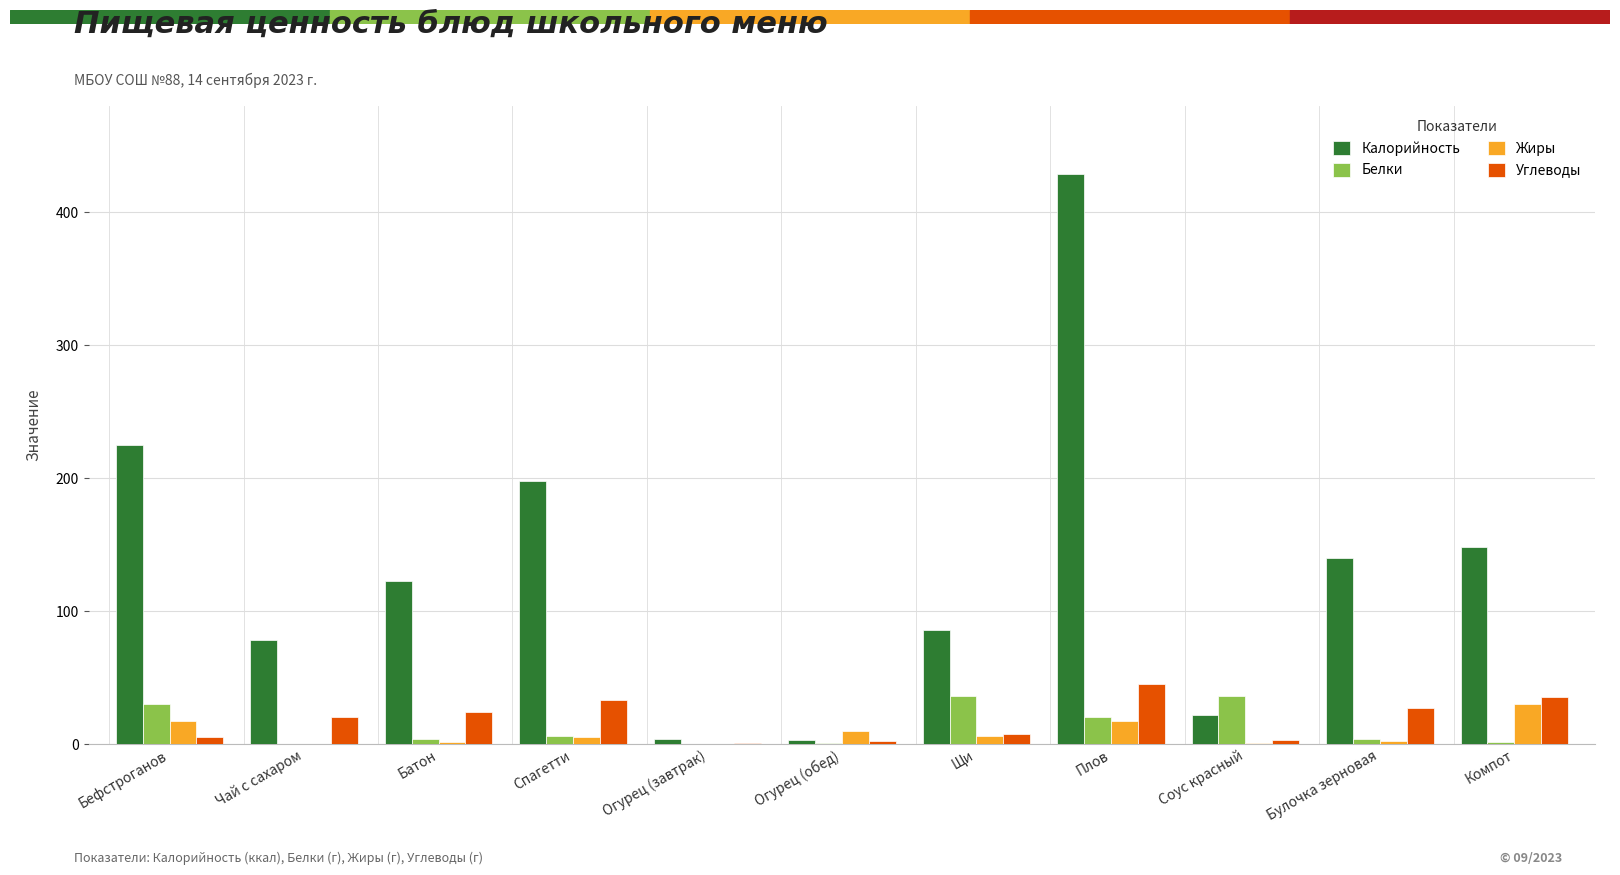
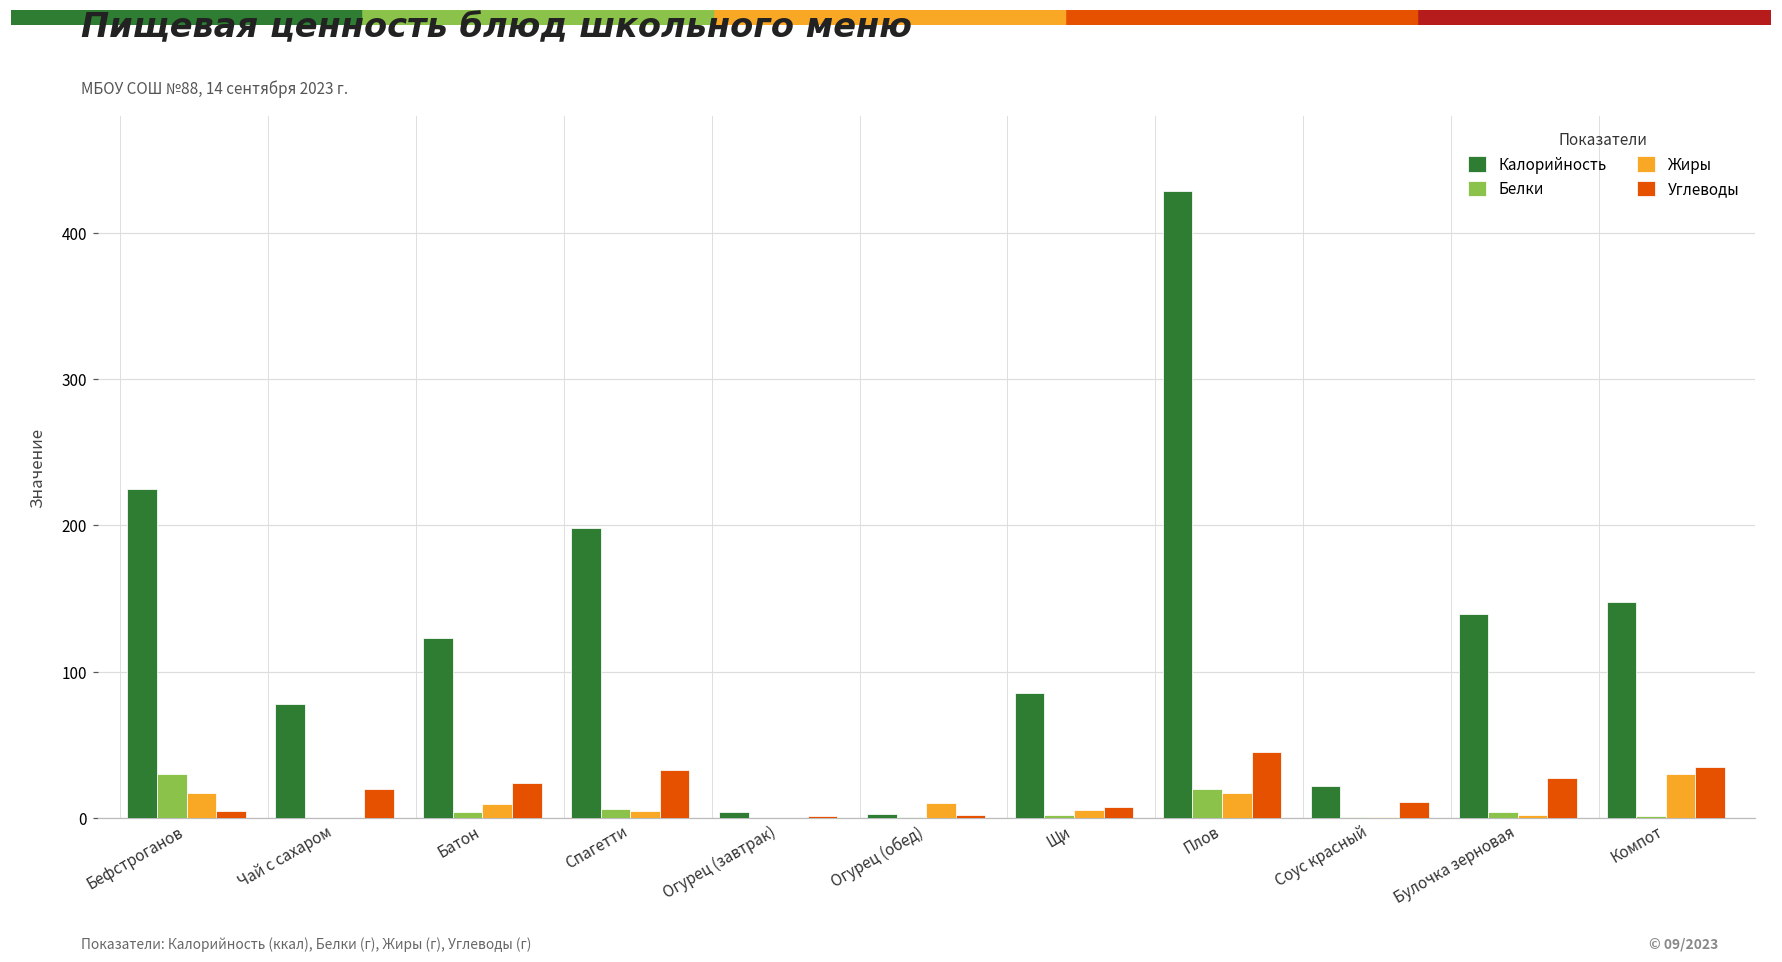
Жиры, Батон: 1 -> 10
Белки, Щи: 36 -> 2
Белки, Соус красный: 36 -> 0
Углеводы, Соус красный: 3 -> 11
